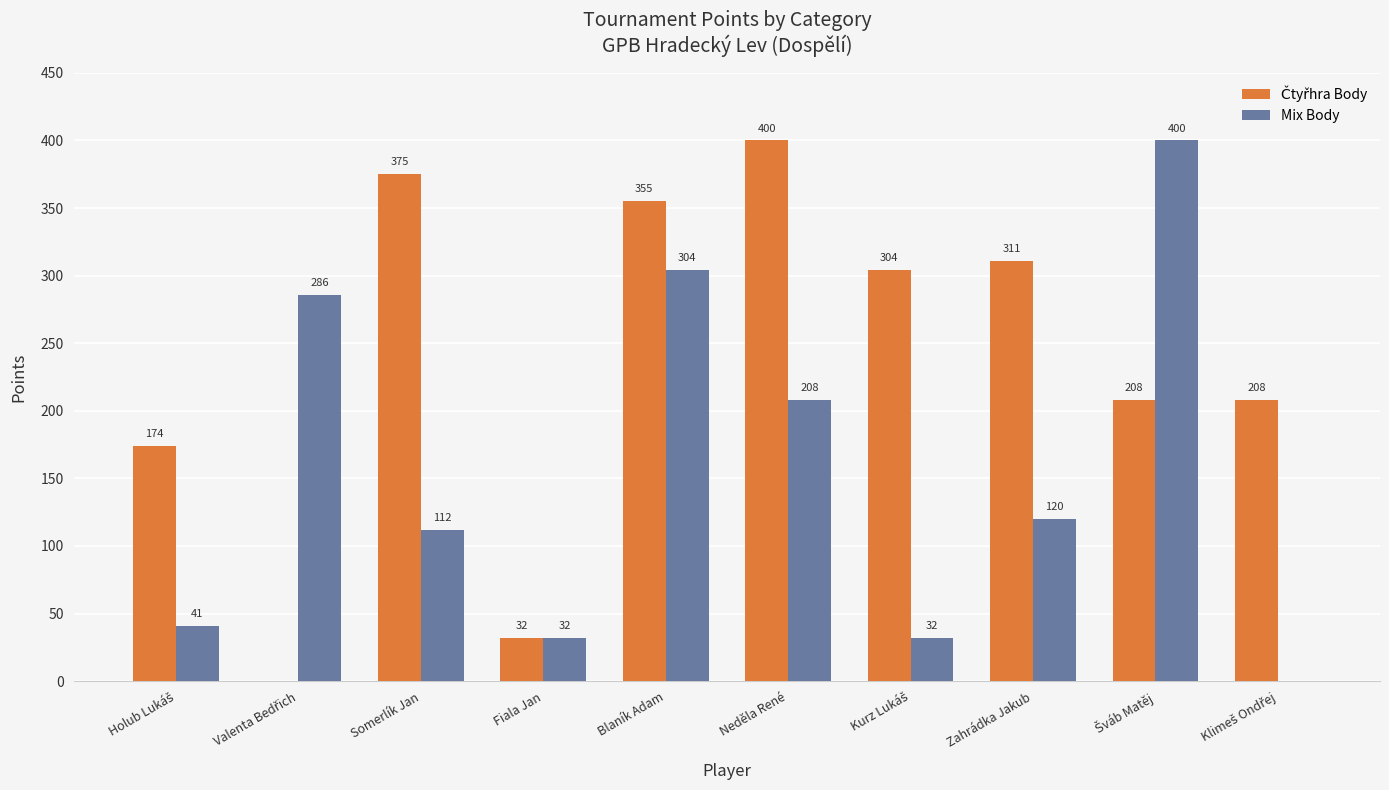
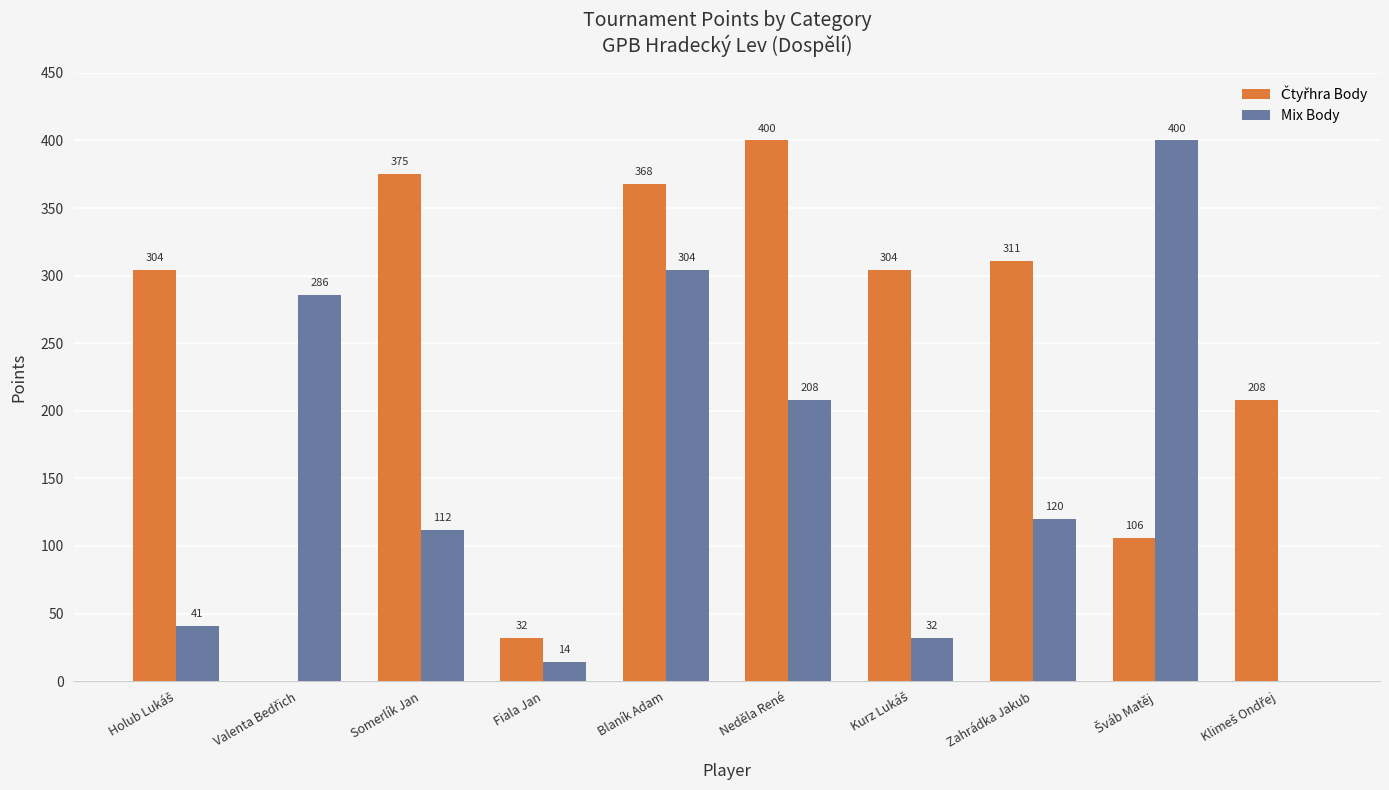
Čtyřhra Body, Holub Lukáš: 174 -> 304
Mix Body, Fiala Jan: 32 -> 14
Čtyřhra Body, Blaník Adam: 355 -> 368
Čtyřhra Body, Šváb Matěj: 208 -> 106
